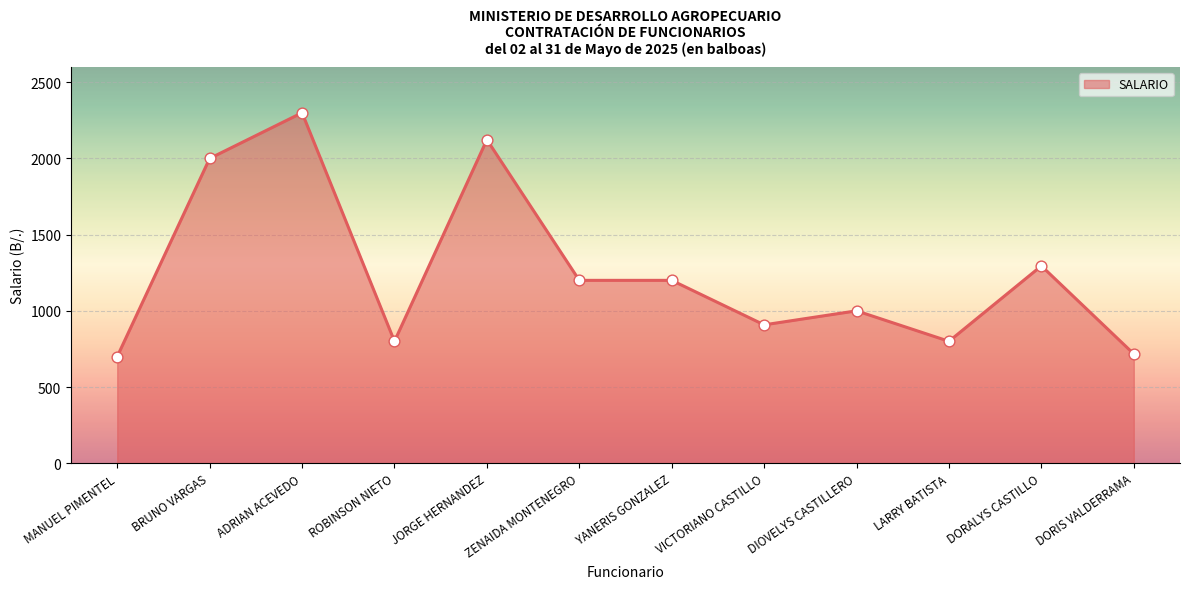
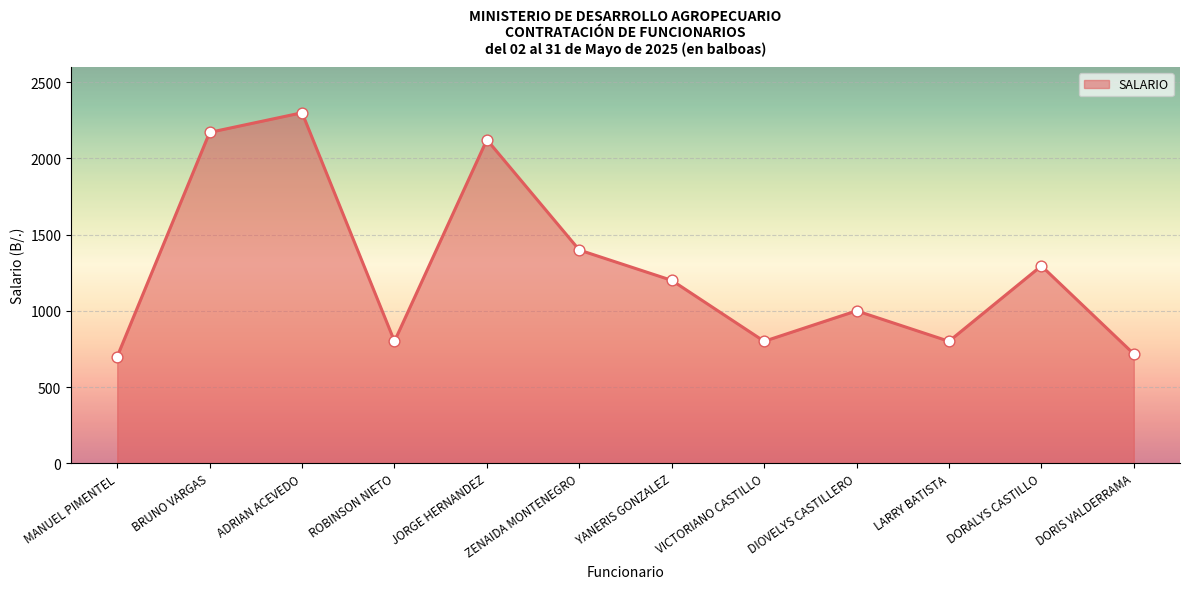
BRUNO VARGAS: 2000 -> 2170
ZENAIDA MONTENEGRO: 1200 -> 1400
VICTORIANO CASTILLO: 910 -> 800
